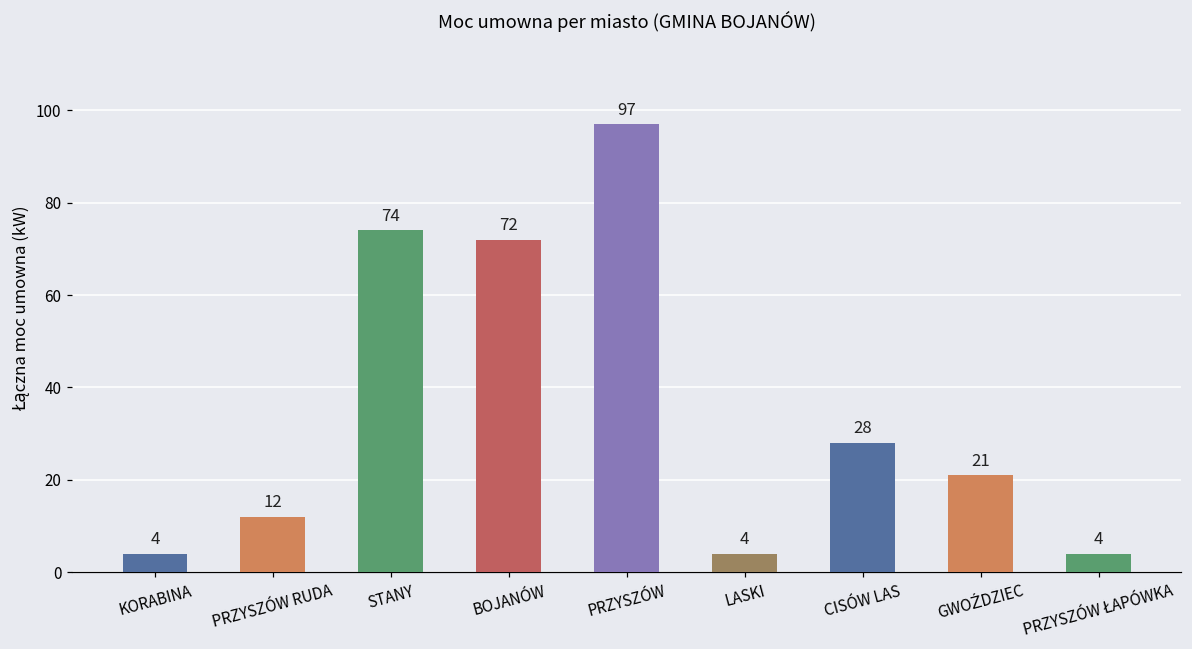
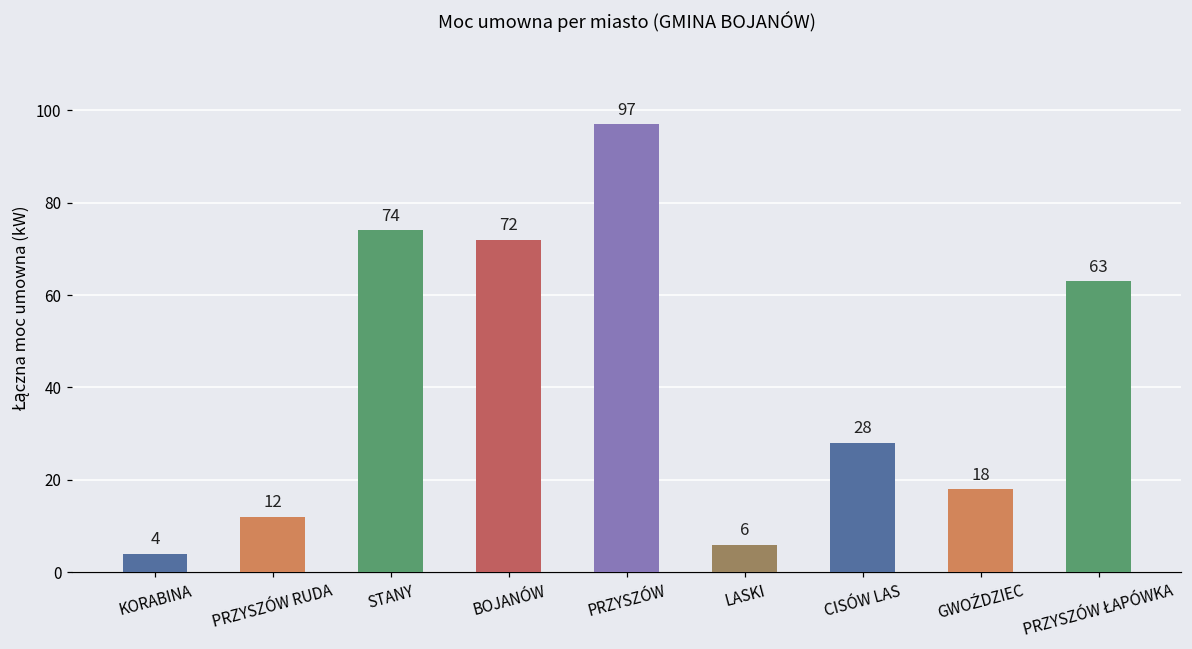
LASKI: 4 -> 6
GWOŹDZIEC: 21 -> 18
PRZYSZÓW ŁAPÓWKA: 4 -> 63
